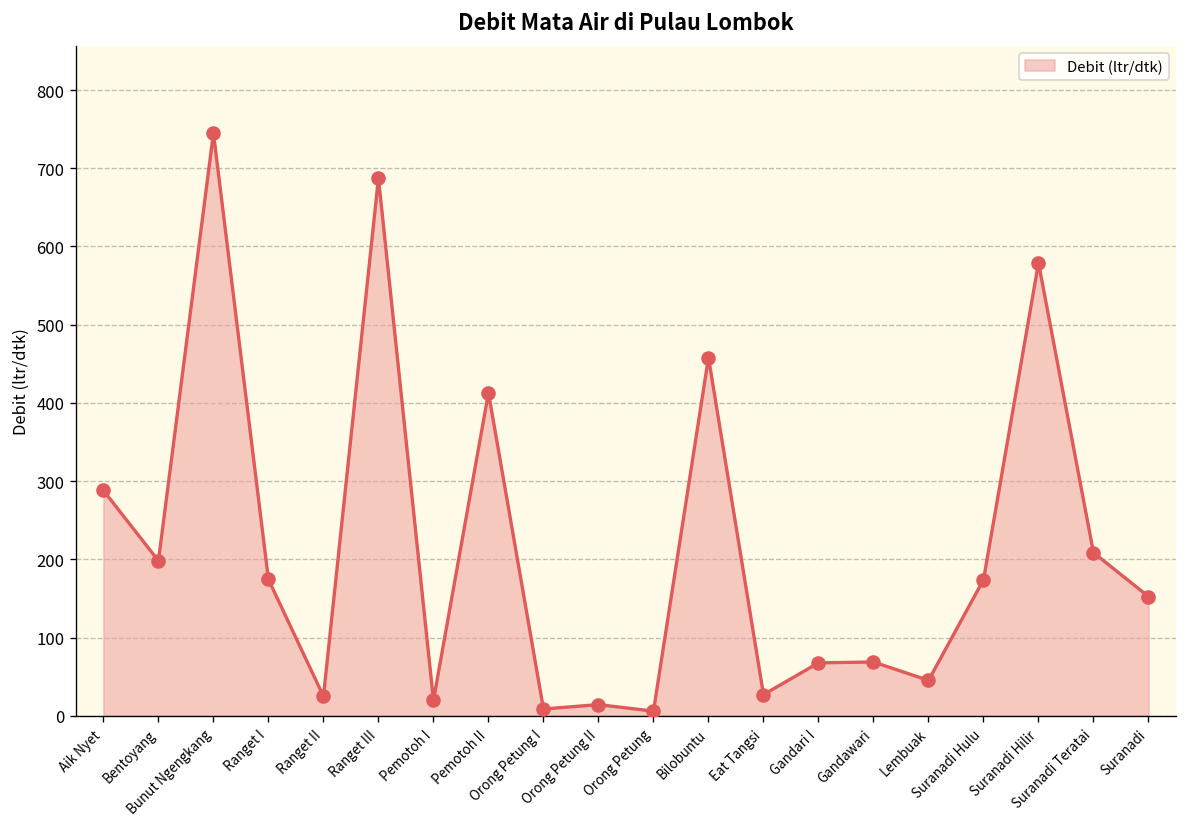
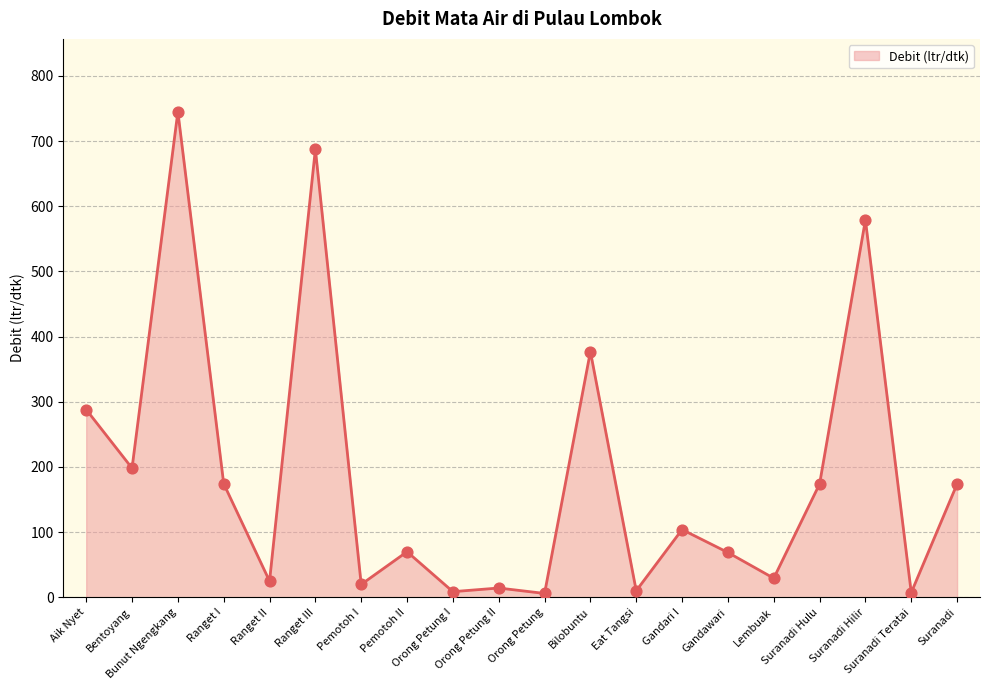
Pemotoh II: 410 -> 70
Bilobuntu: 460 -> 380
Eat Tangsi: 30 -> 10
Gandari I: 70 -> 100
Lembuak: 50 -> 30
Suranadi Teratai: 210 -> 10
Suranadi: 150 -> 170
